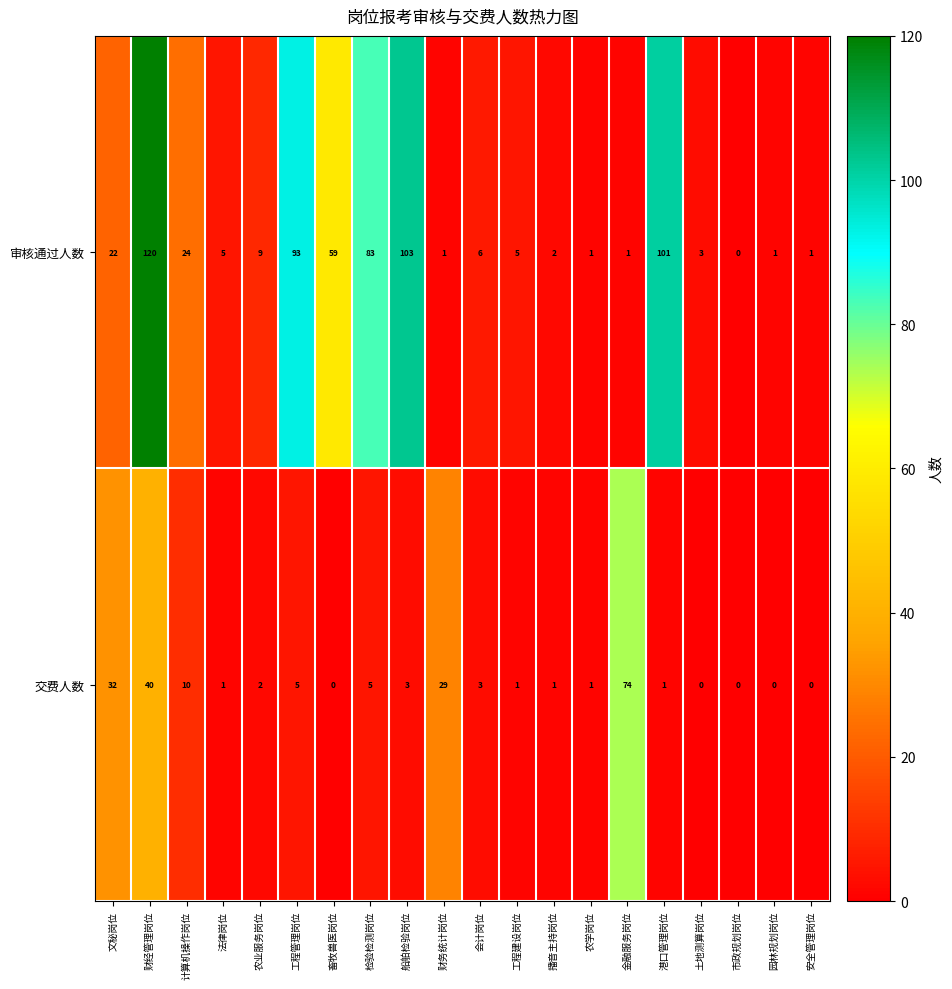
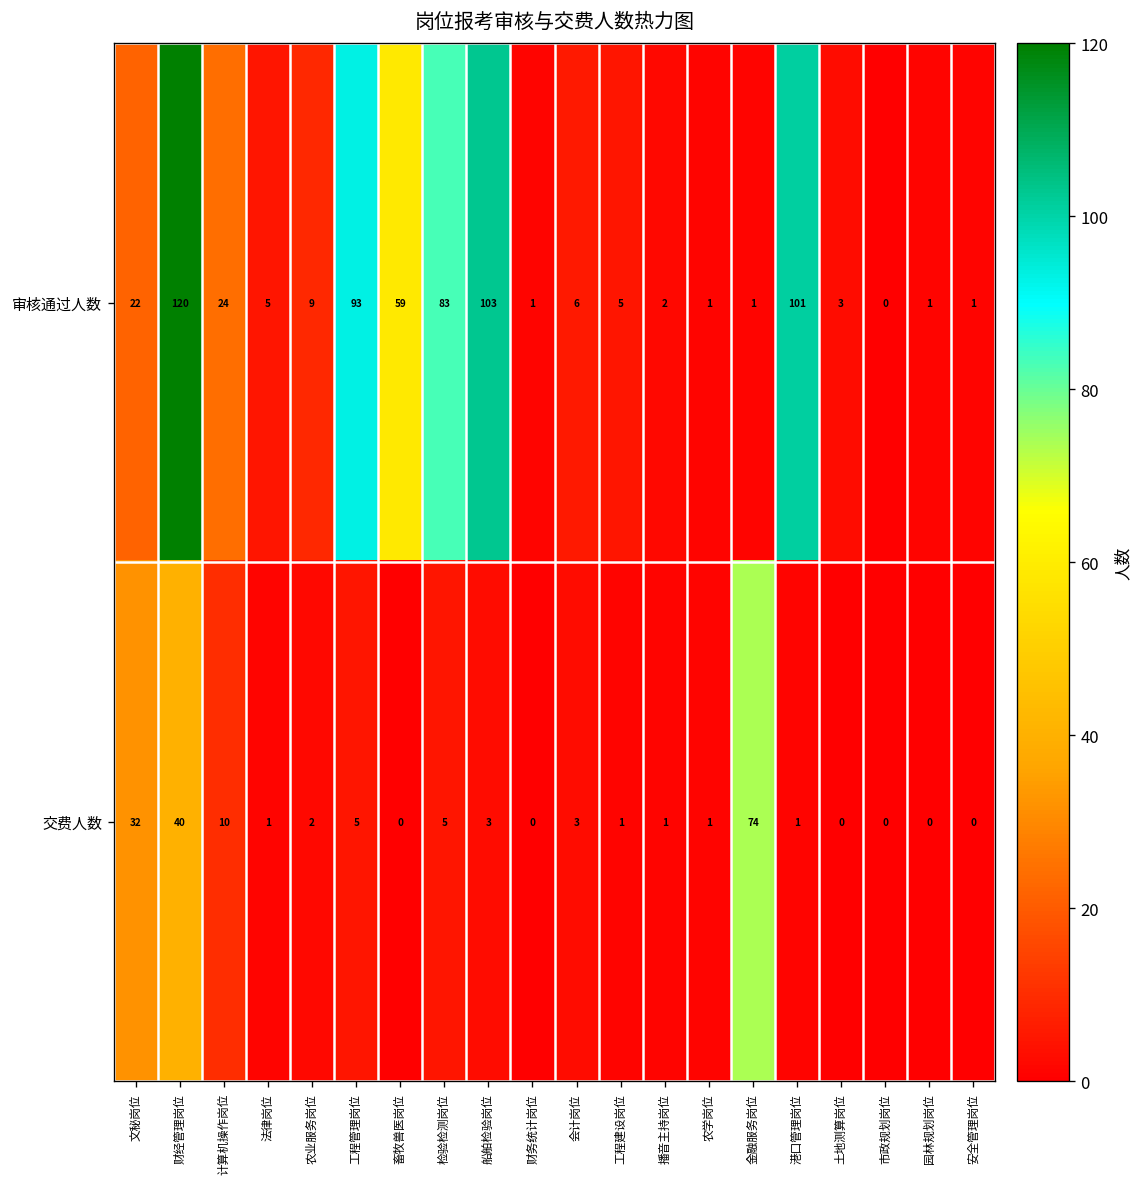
交费人数, 财务统计岗位: 29 -> 0
